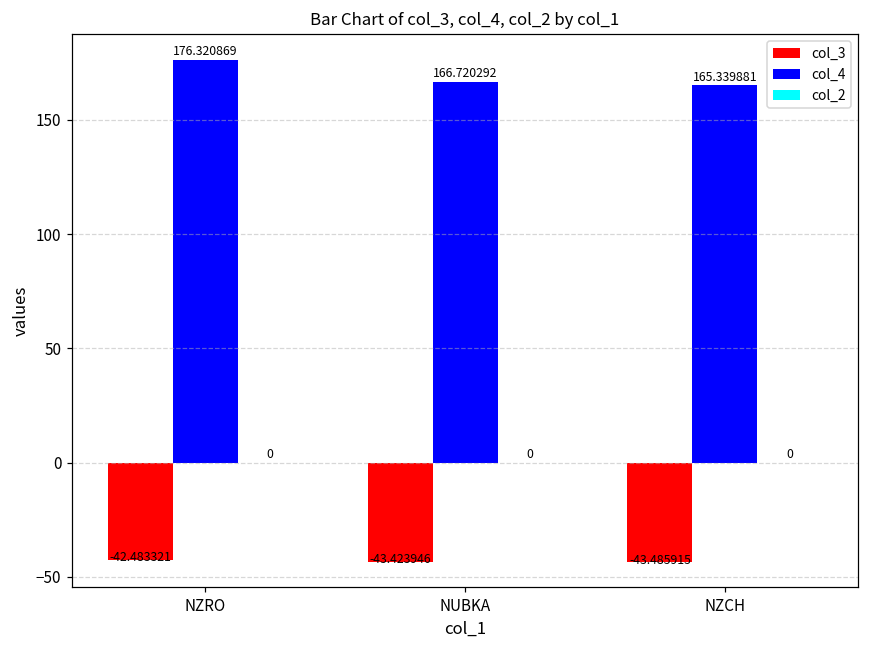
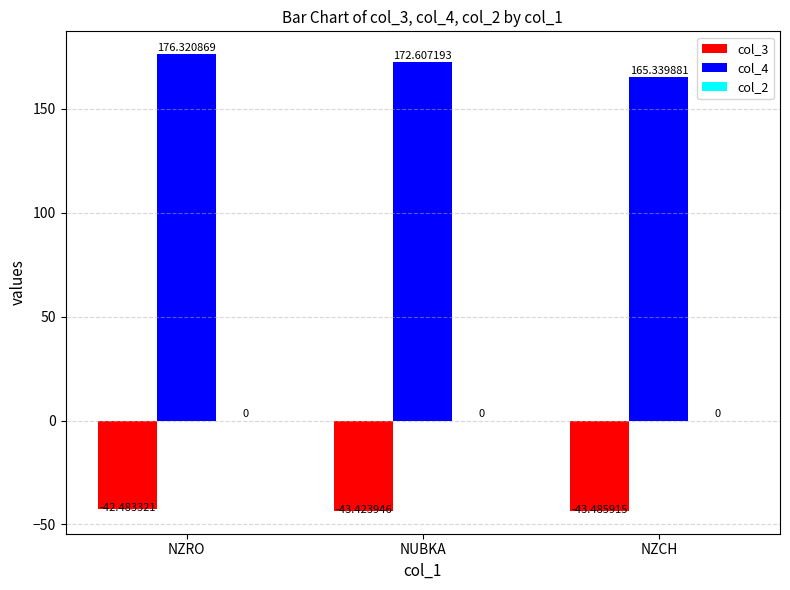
col_4, NUBKA: 166.720292 -> 172.607193
